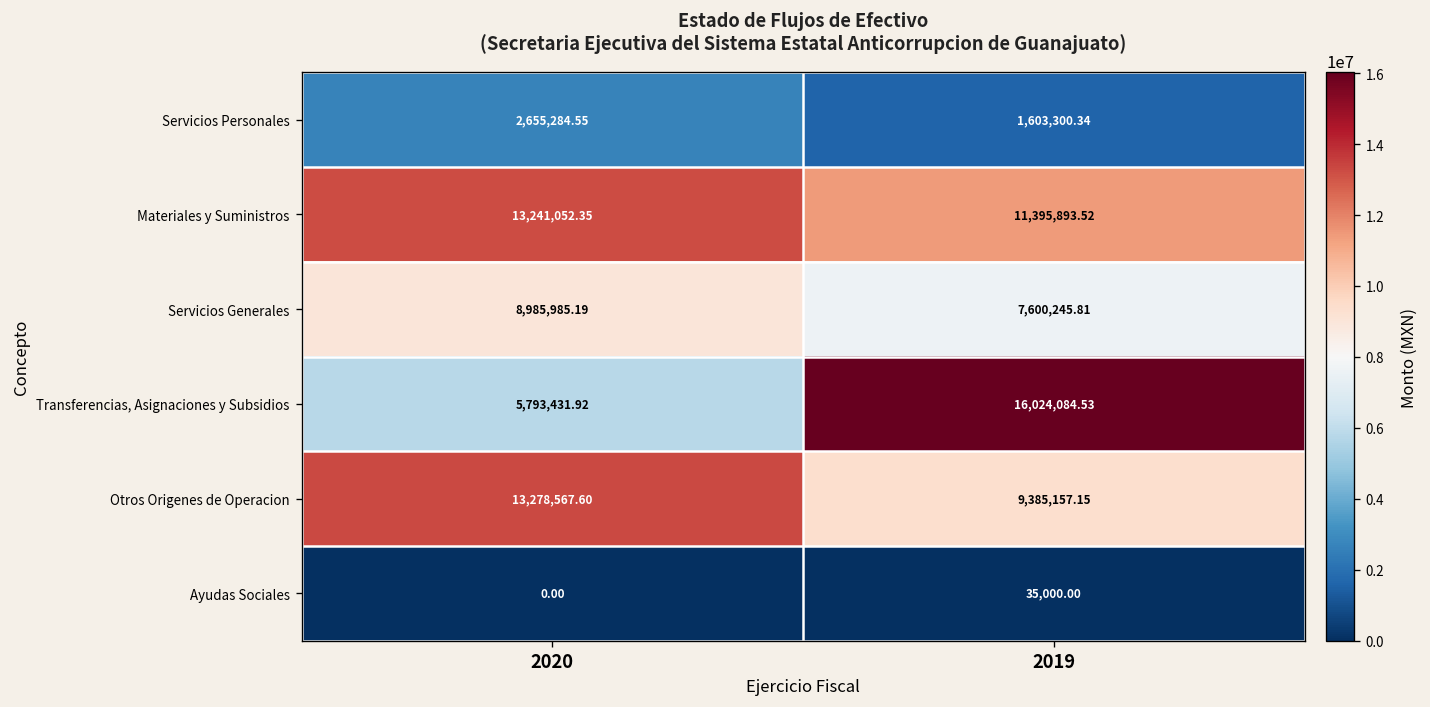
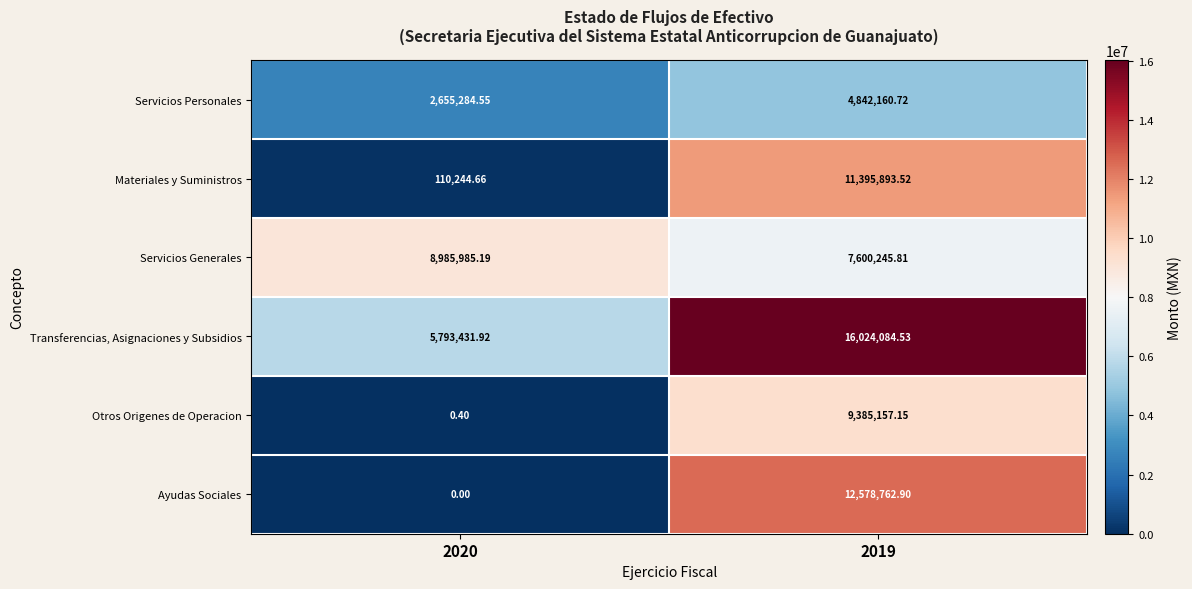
Servicios Personales, 2019: 1,603,300.34 -> 4,842,160.72
Materiales y Suministros, 2020: 13,241,052.35 -> 110,244.66
Otros Origenes de Operacion, 2020: 13,278,567.60 -> 0.40
Ayudas Sociales, 2019: 35,000.00 -> 12,578,762.90
